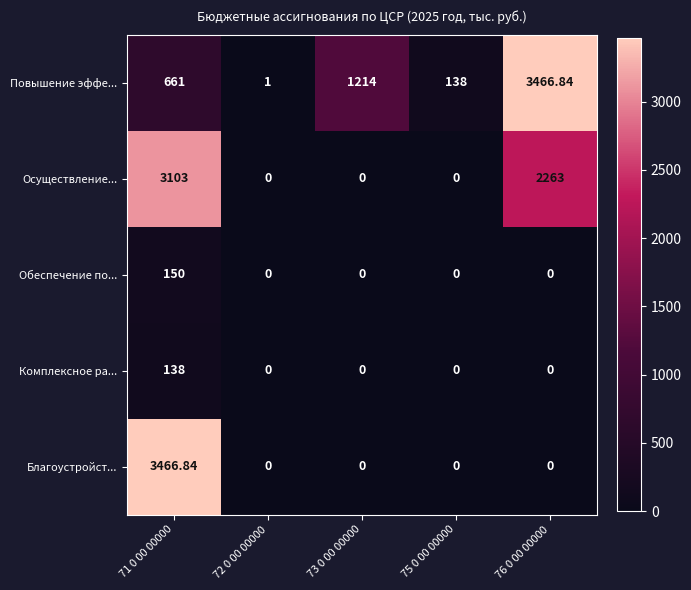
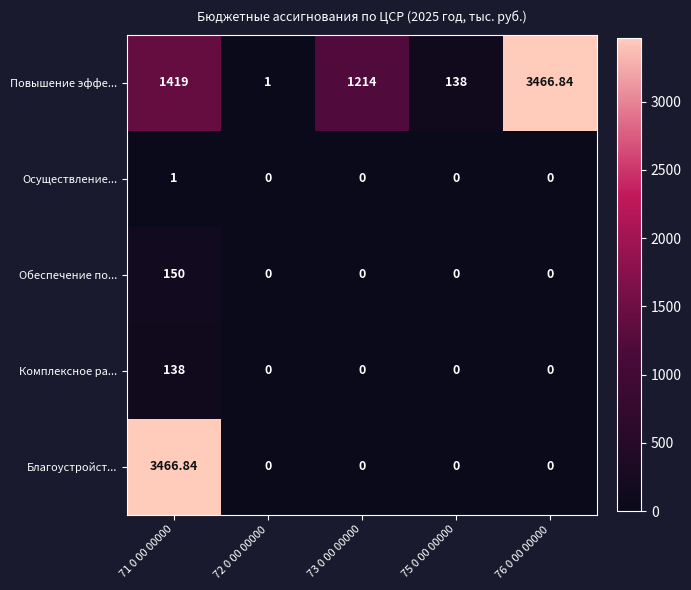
Повышение эффе..., 71 0 00 00000: 661 -> 1419
Осуществление..., 71 0 00 00000: 3103 -> 1
Осуществление..., 76 0 00 00000: 2263 -> 0
